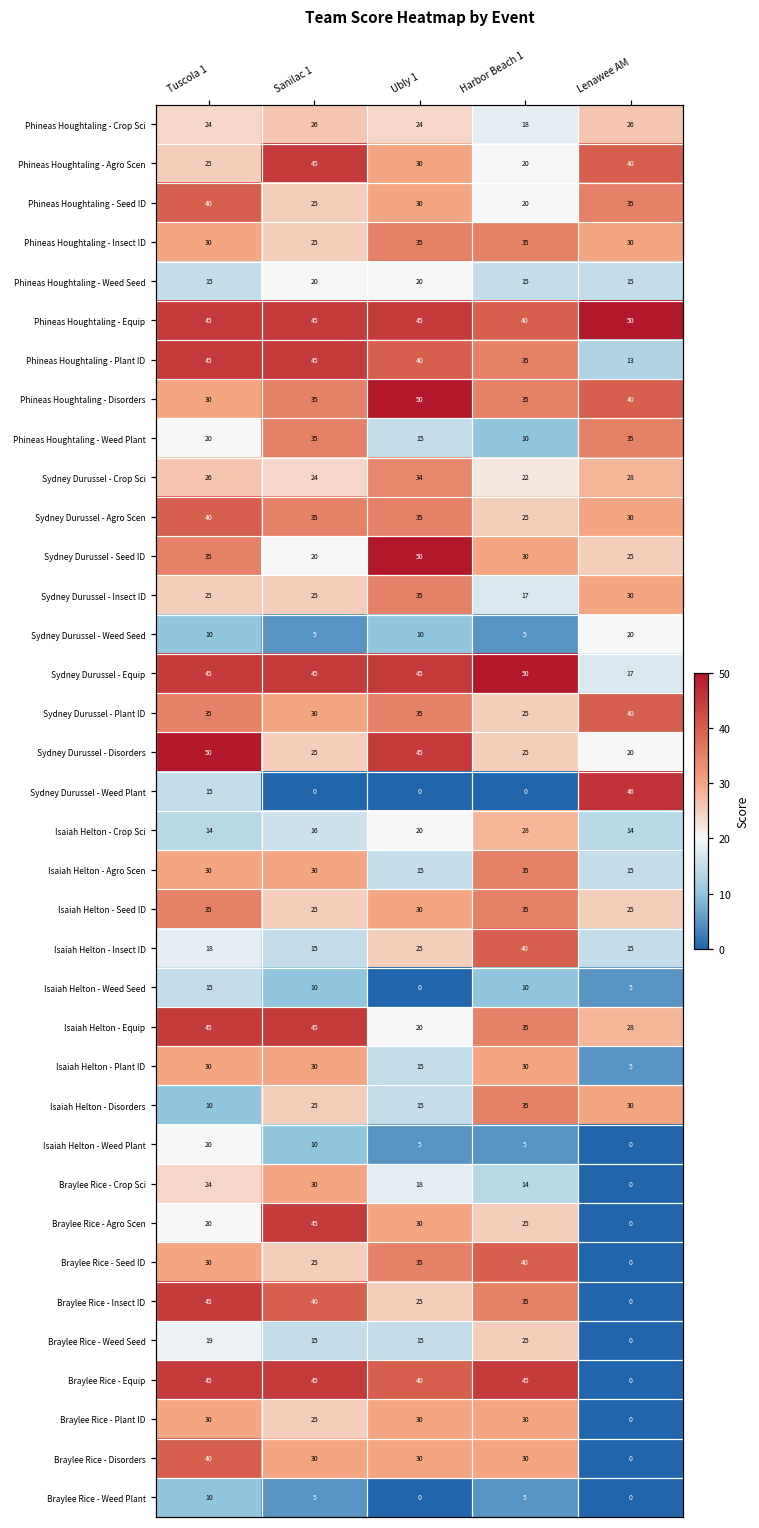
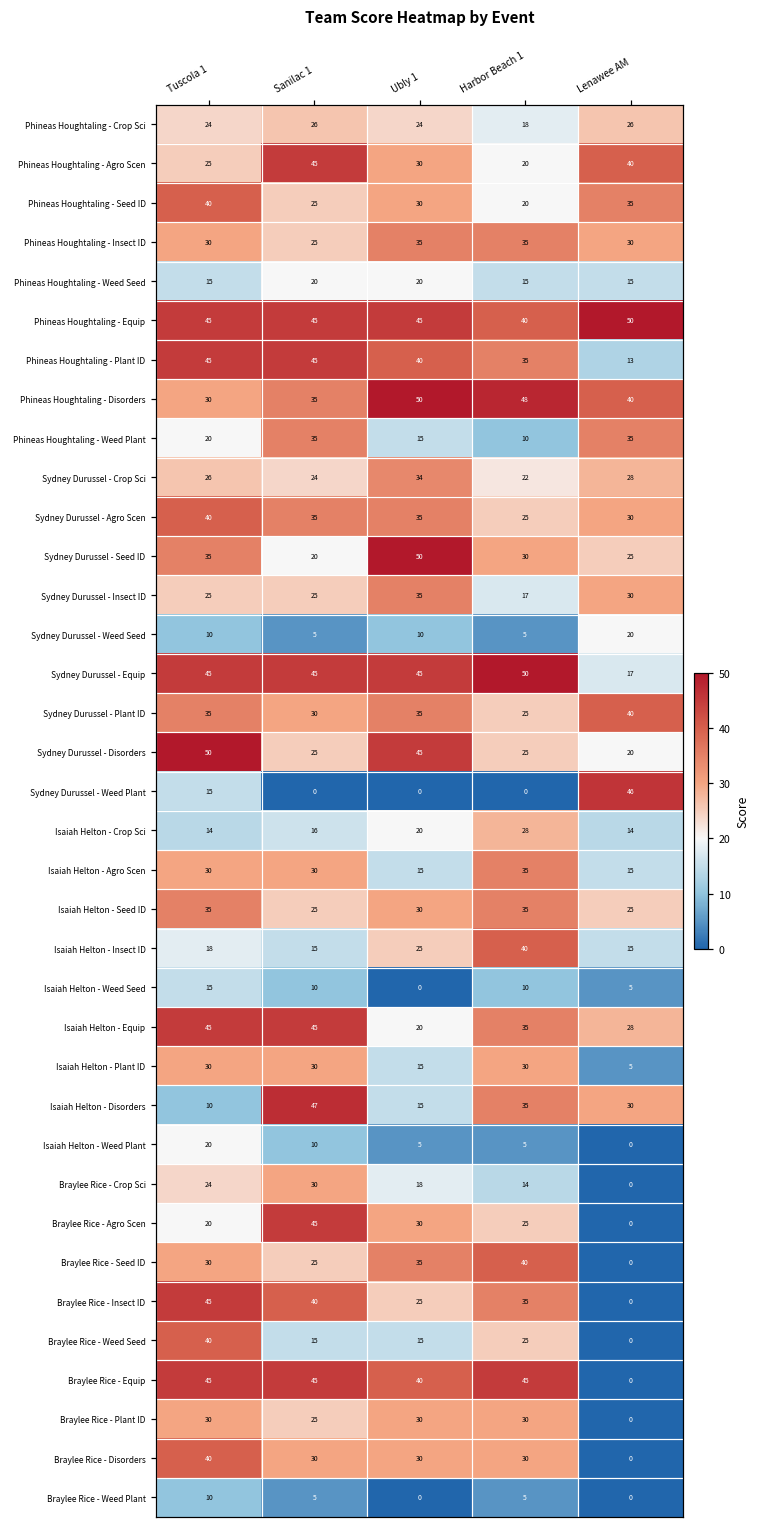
Phineas Houghtaling - Disorders, Harbor Beach 1: 35 -> 48
Isaiah Helton - Disorders, Sanilac 1: 25 -> 47
Braylee Rice - Weed Seed, Tuscola 1: 19 -> 40
